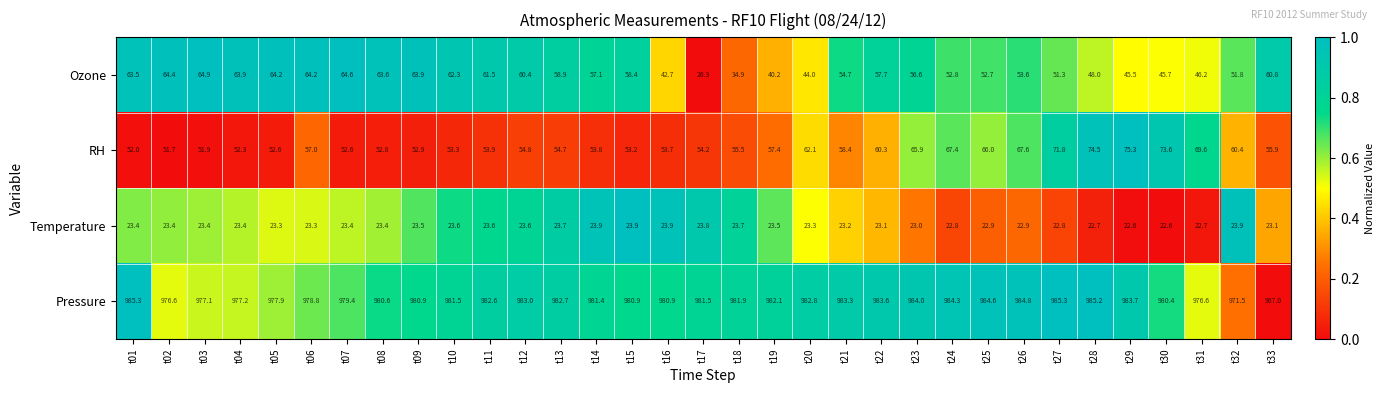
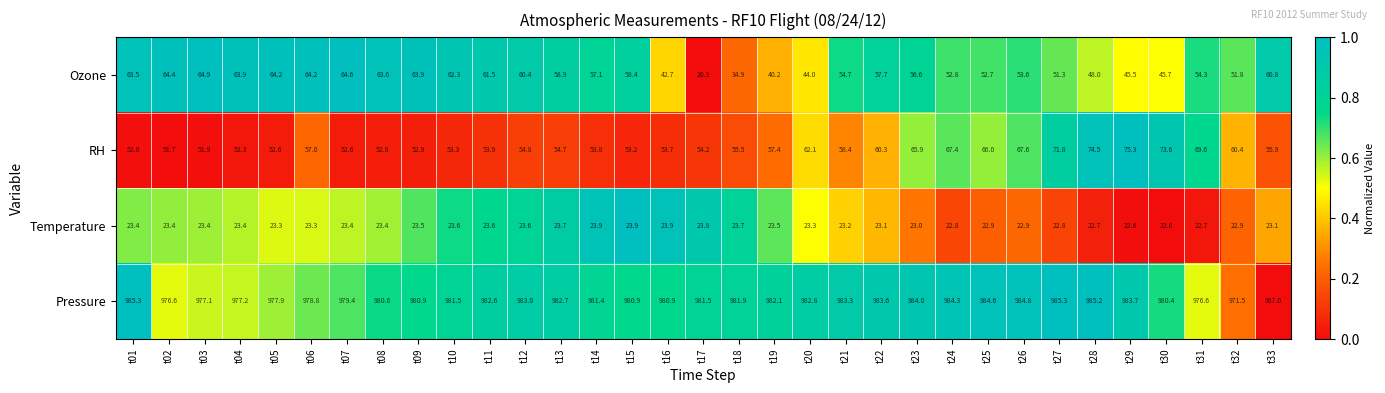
Ozone, t31: 46.2 -> 54.3
Temperature, t32: 23.9 -> 22.9
